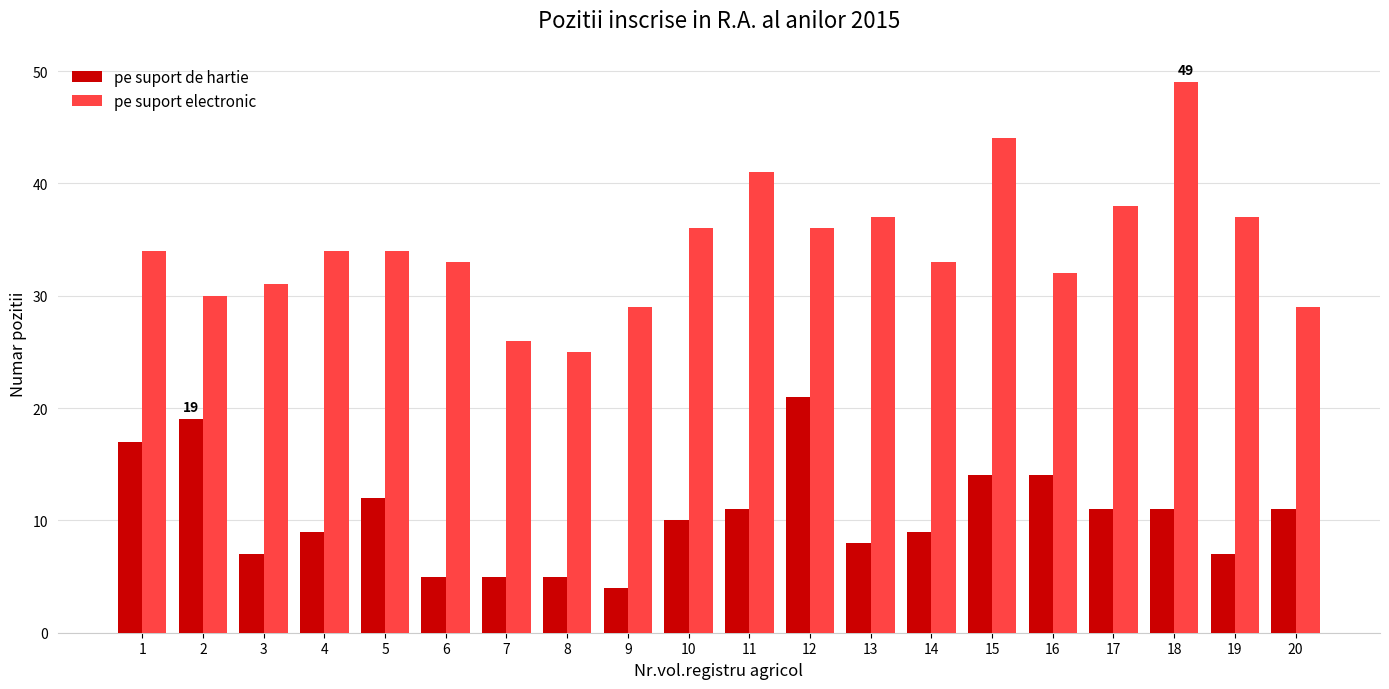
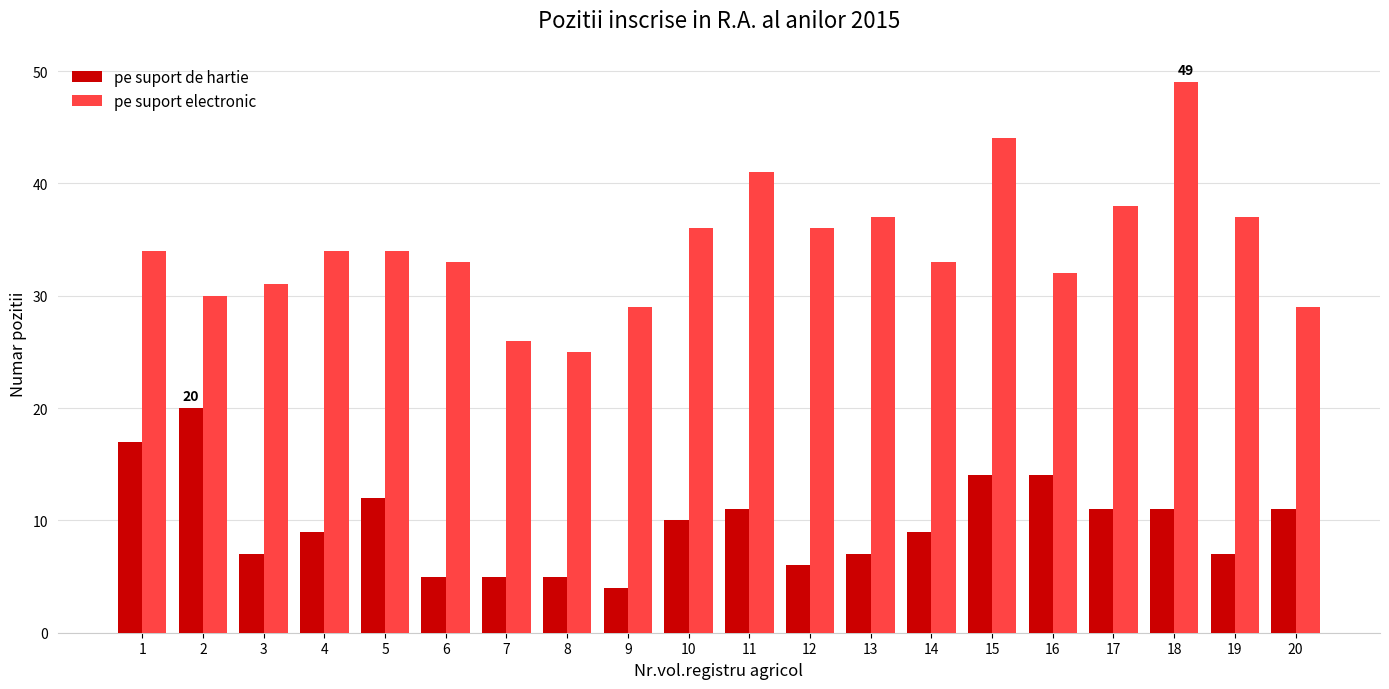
pe suport de hartie, 2: 19 -> 20
pe suport de hartie, 12: 21 -> 6
pe suport de hartie, 13: 8 -> 7
